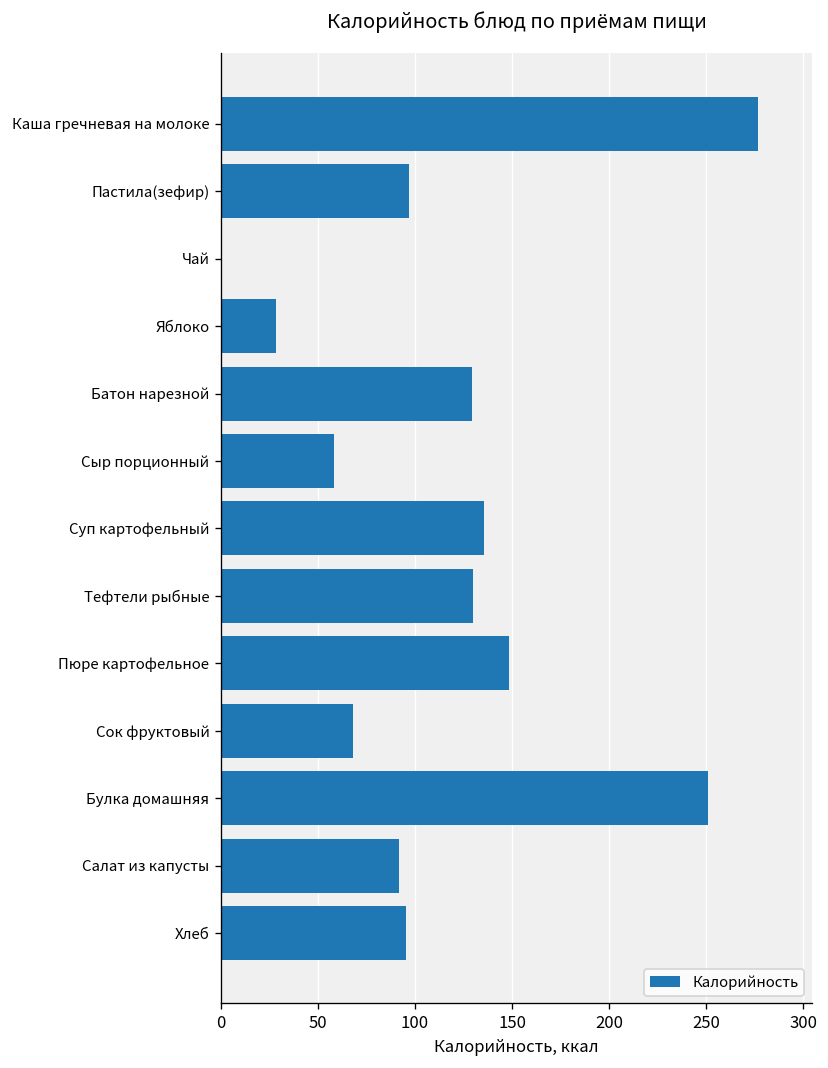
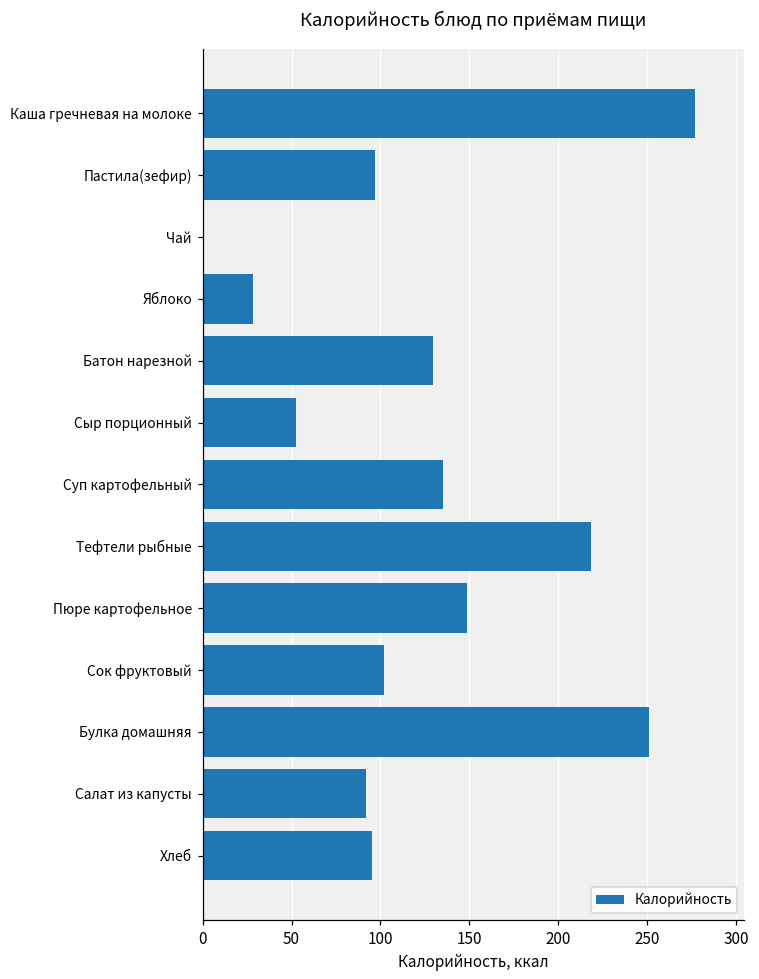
Сыр порционный: 58 -> 53
Тефтели рыбные: 130 -> 218
Сок фруктовый: 68 -> 102
